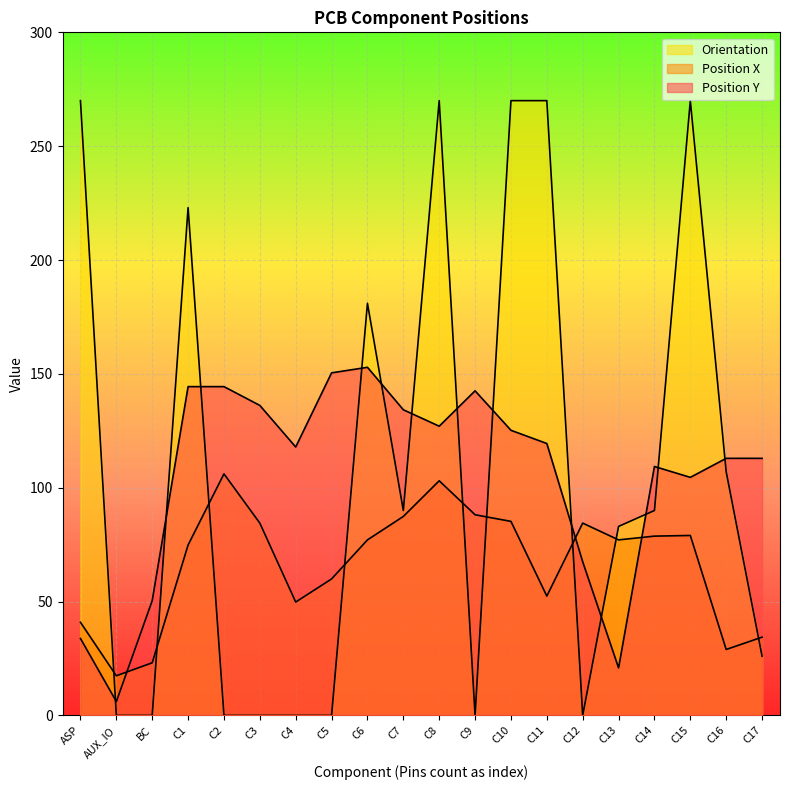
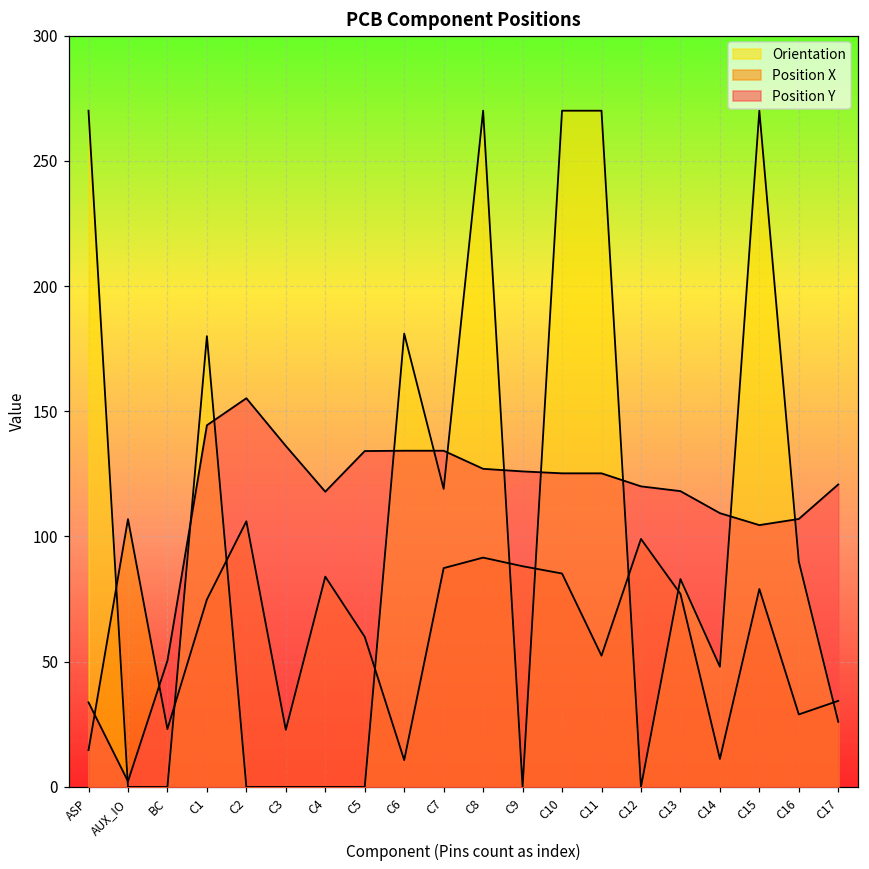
Position X, ASP: 41 -> 15
Position X, AUX_IO: 17 -> 107
Position Y, AUX_IO: 6 -> 2
Orientation, C1: 223 -> 180
Position Y, C2: 144 -> 155
Position X, C3: 84 -> 23
Position X, C4: 50 -> 84
Position Y, C5: 150 -> 134
Position X, C6: 77 -> 11
Position Y, C6: 153 -> 134
Orientation, C7: 90 -> 119
Position X, C8: 103 -> 92
Position Y, C9: 143 -> 126
Position Y, C11: 119 -> 125
Position X, C12: 84 -> 99
Position Y, C12: 67 -> 120
Position Y, C13: 21 -> 118
Orientation, C14: 90 -> 48
Position X, C14: 79 -> 11
Orientation, C16: 107 -> 90
Position Y, C16: 113 -> 107
Position Y, C17: 113 -> 121
